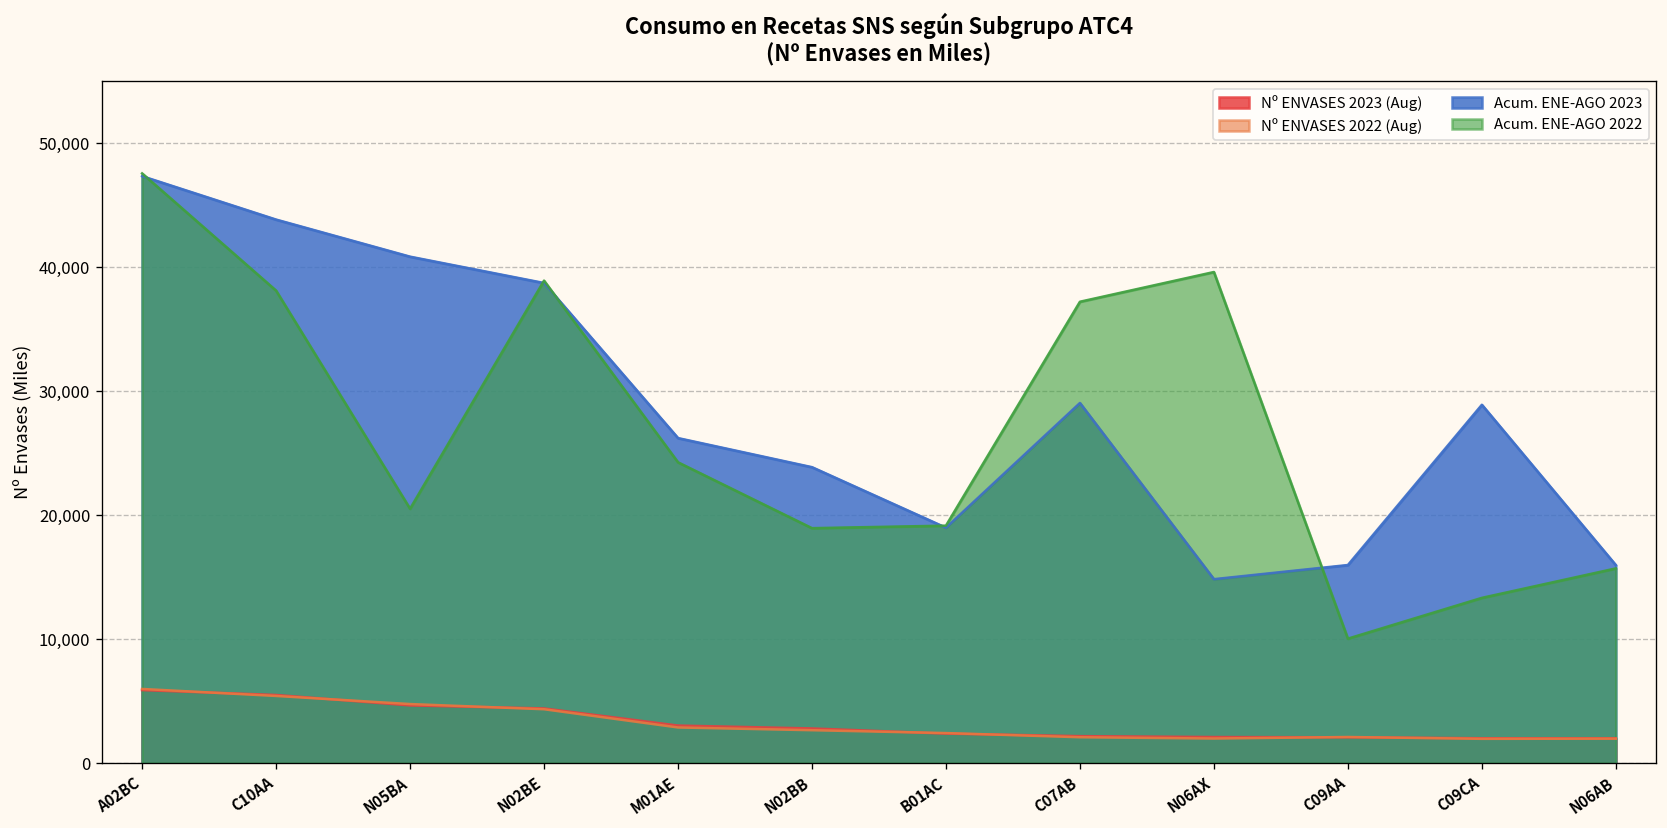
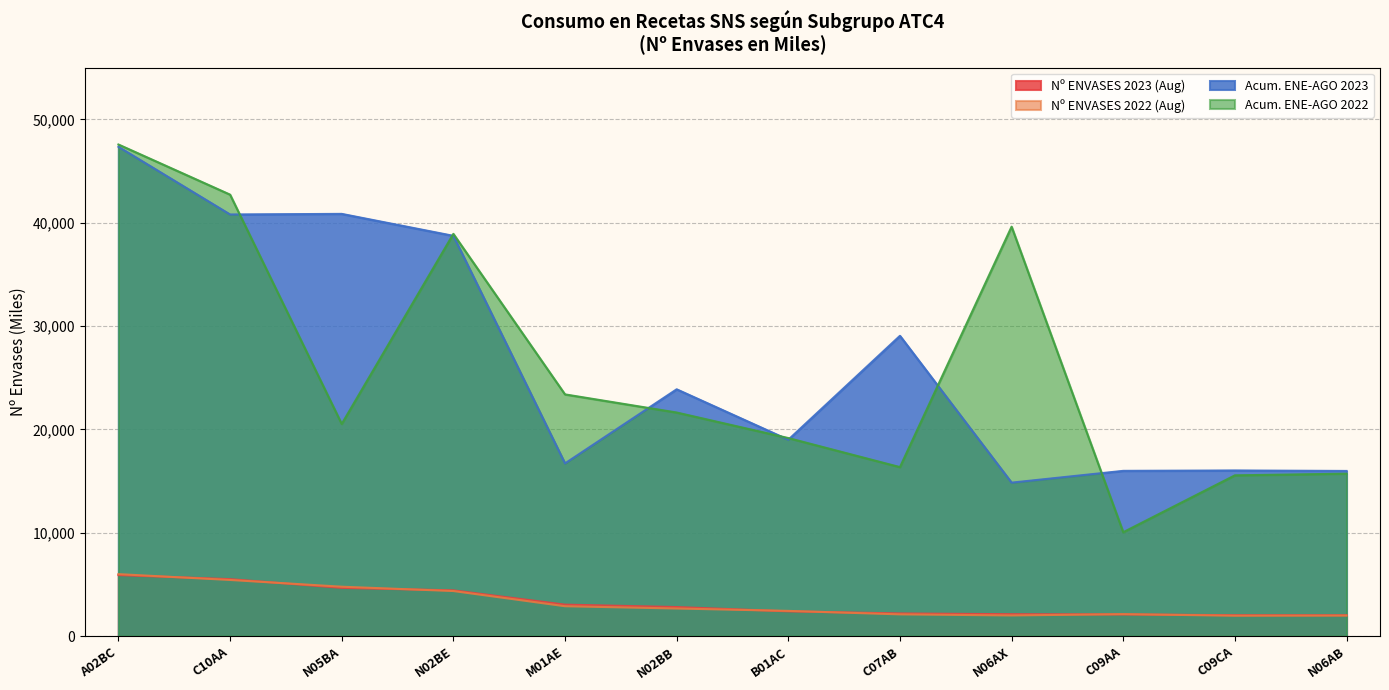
Acum. ENE-AGO 2023, C10AA: 43,800 -> 40,800
Acum. ENE-AGO 2022, C10AA: 38,100 -> 42,700
Acum. ENE-AGO 2023, M01AE: 26,200 -> 16,700
Acum. ENE-AGO 2022, M01AE: 24,300 -> 23,400
Acum. ENE-AGO 2022, N02BB: 19,000 -> 21,600
Acum. ENE-AGO 2022, C07AB: 37,200 -> 16,400
Acum. ENE-AGO 2023, C09CA: 28,900 -> 16,000
Acum. ENE-AGO 2022, C09CA: 13,300 -> 15,600
